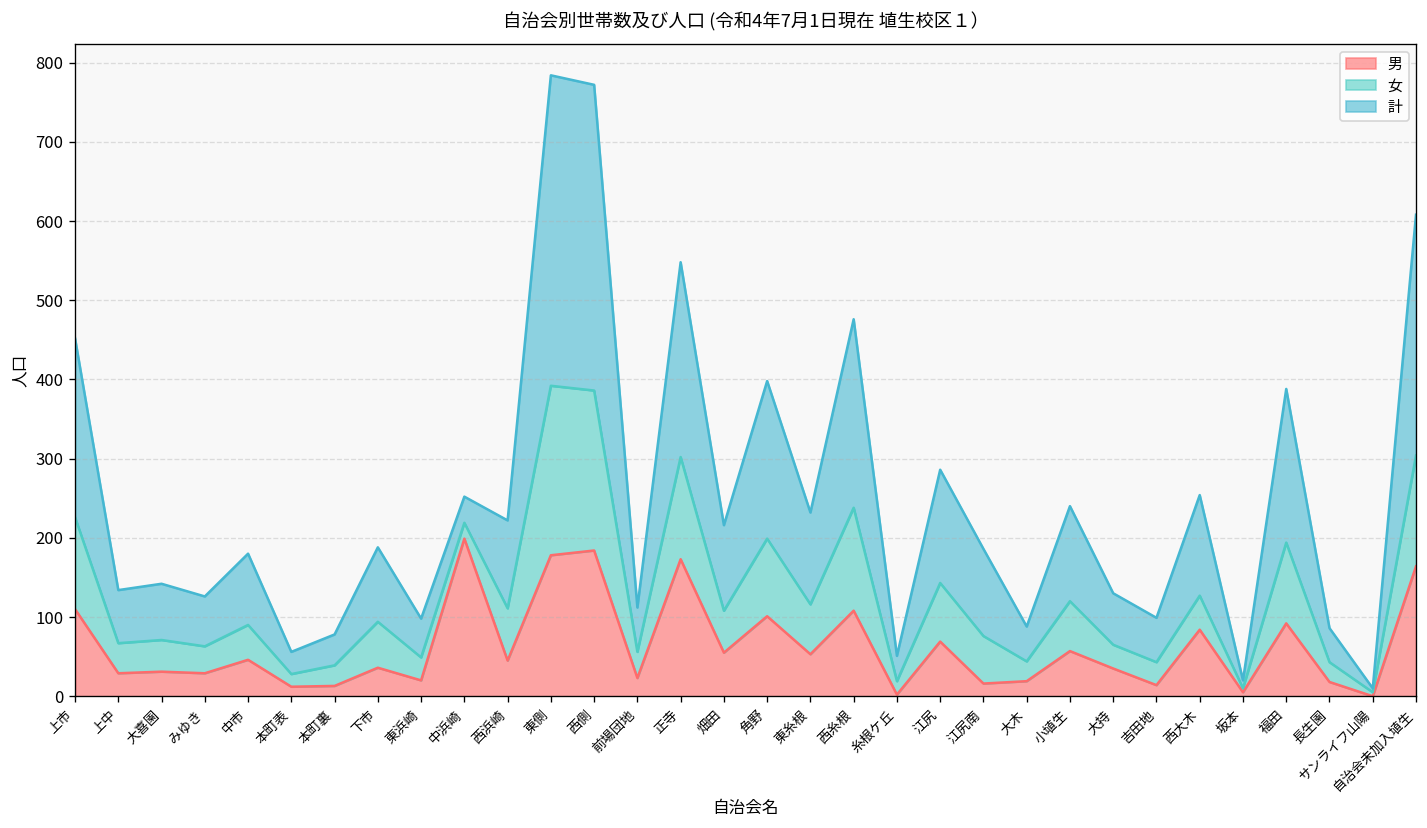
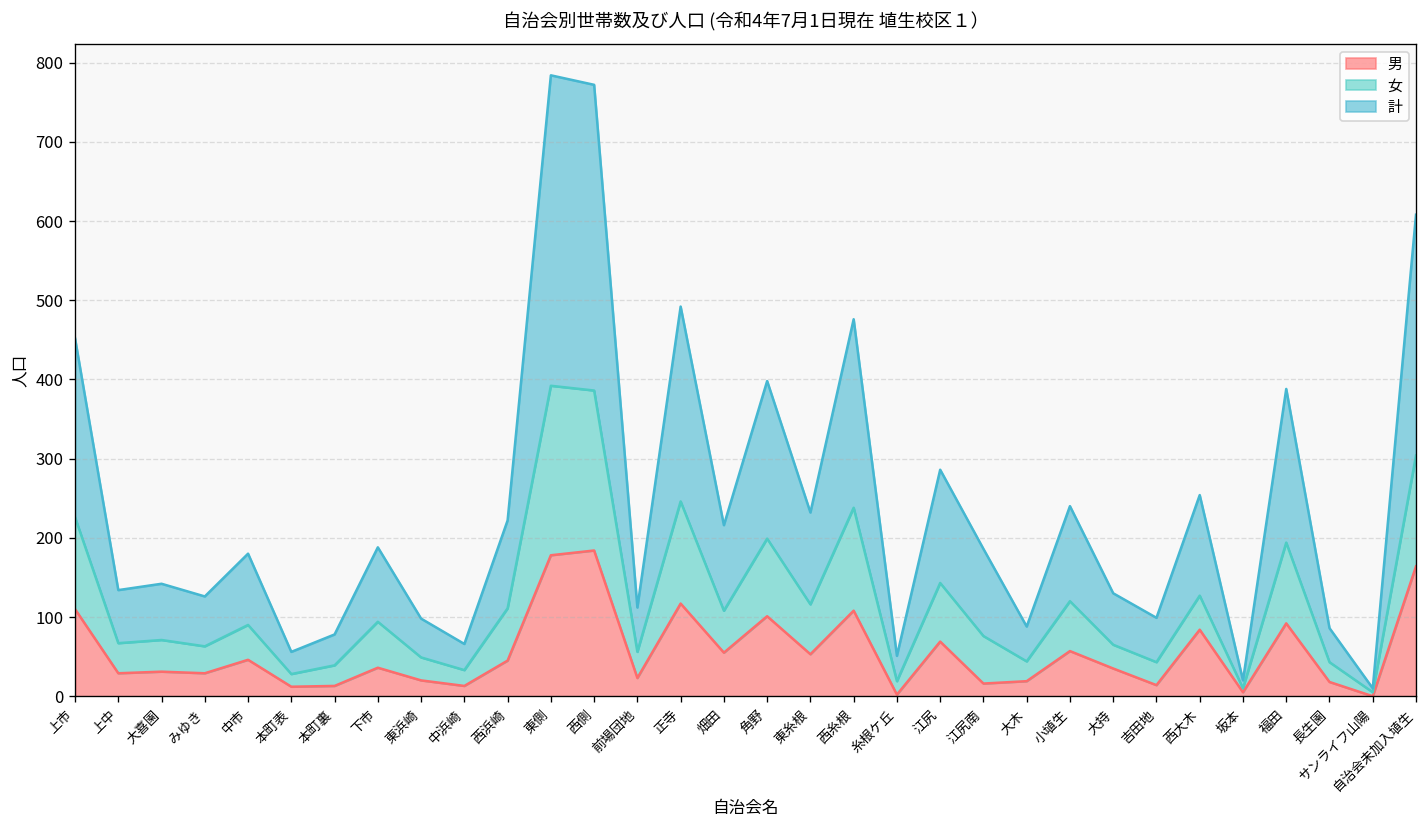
男, 中浜崎: 200 -> 10
男, 正寺: 170 -> 120
